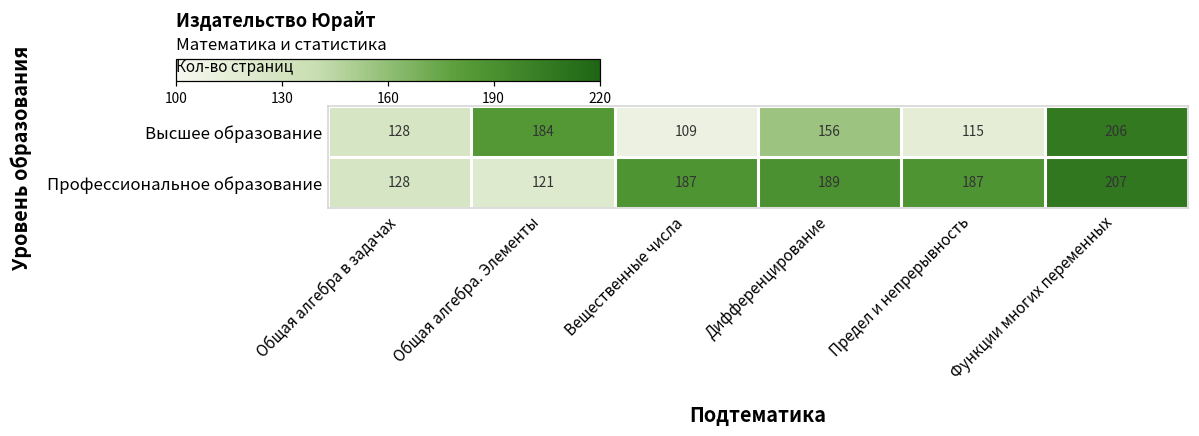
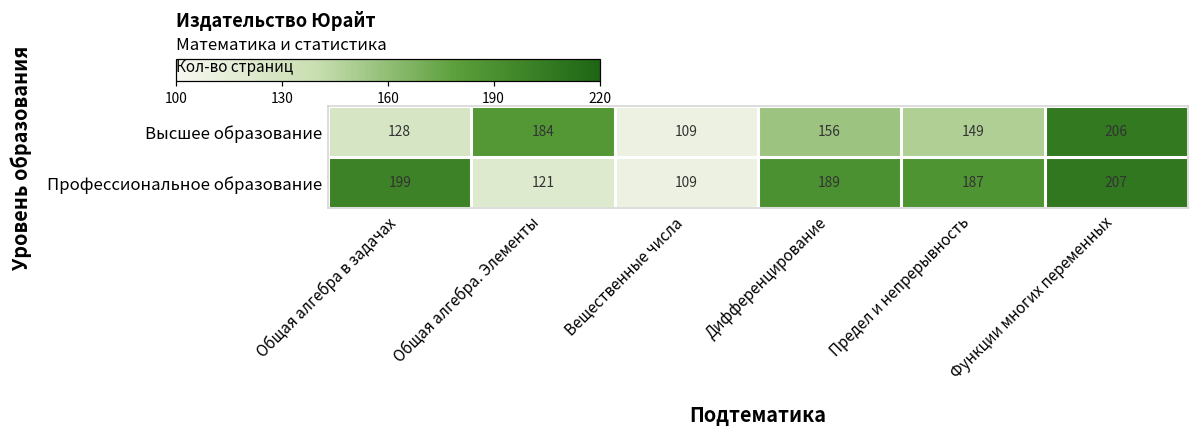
Высшее образование, Предел и непрерывность: 115 -> 149
Профессиональное образование, Общая алгебра в задачах: 128 -> 199
Профессиональное образование, Вещественные числа: 187 -> 109
